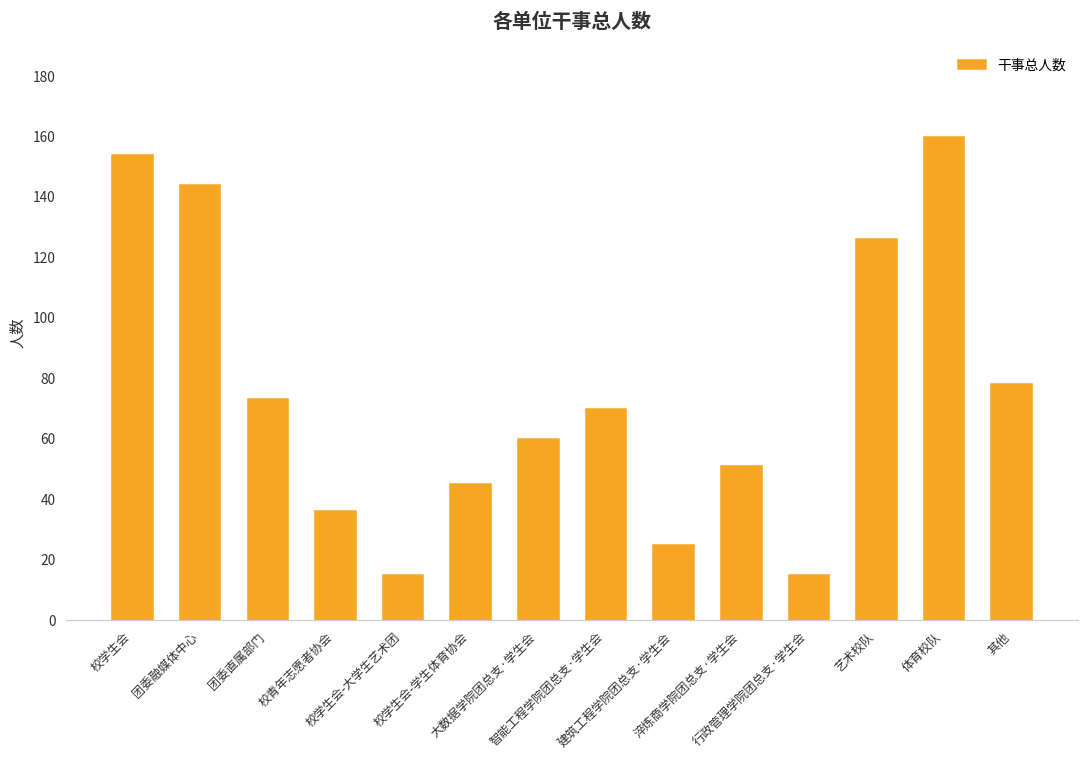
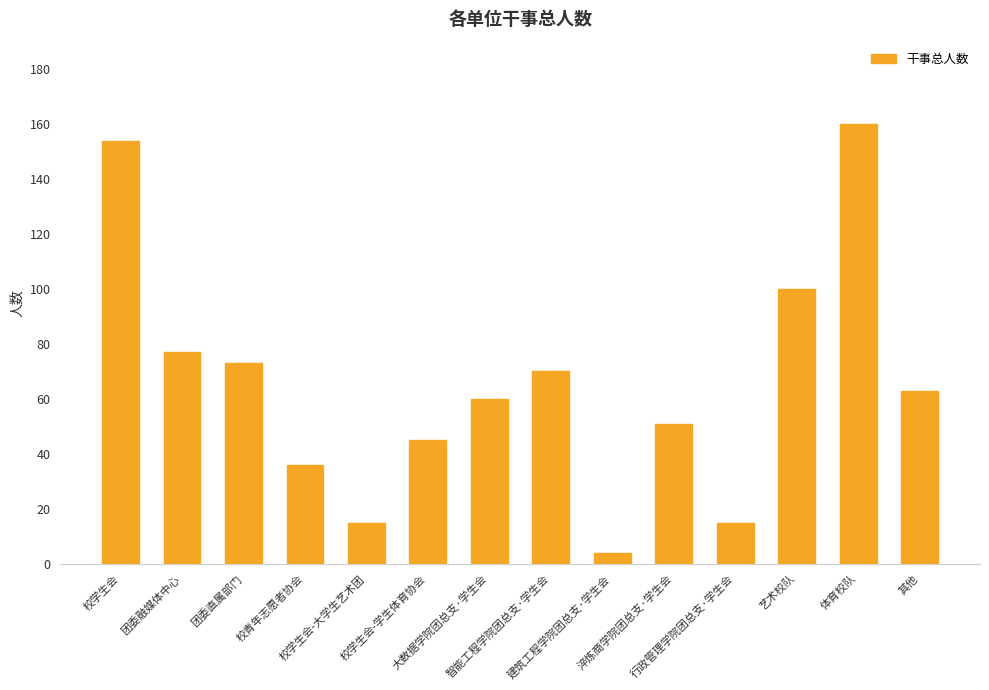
团委融媒体中心: 144 -> 77
建筑工程学院团总支·学生会: 25 -> 4
艺术校队: 126 -> 100
其他: 78 -> 63
